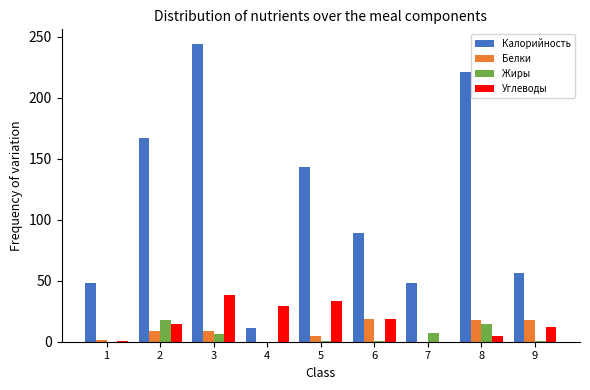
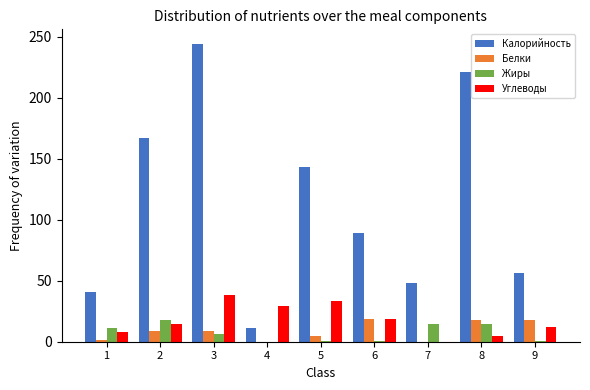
Калорийность, 1: 48 -> 40
Жиры, 1: 0 -> 11
Углеводы, 1: 1 -> 8
Жиры, 7: 7 -> 15
